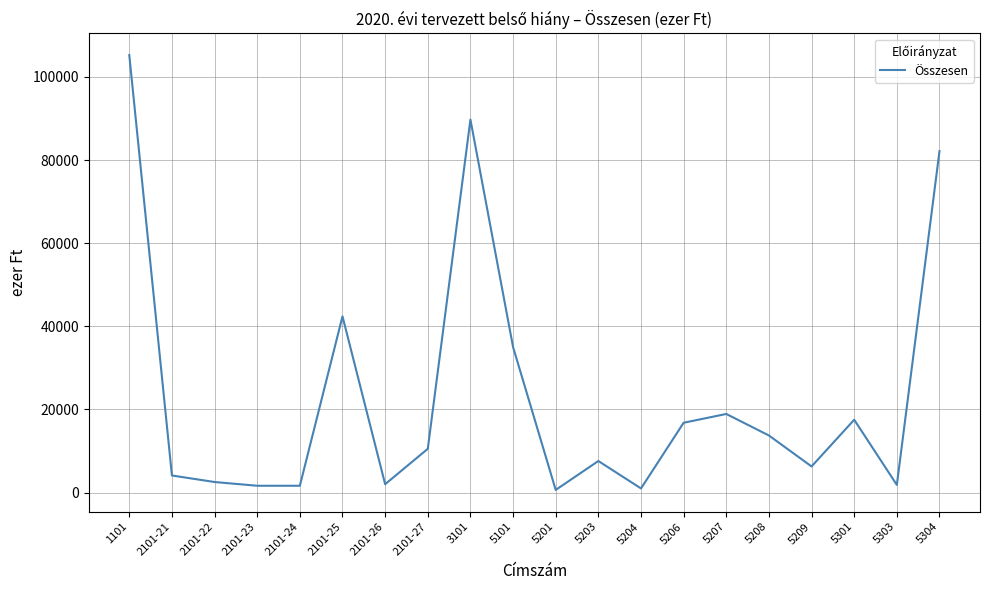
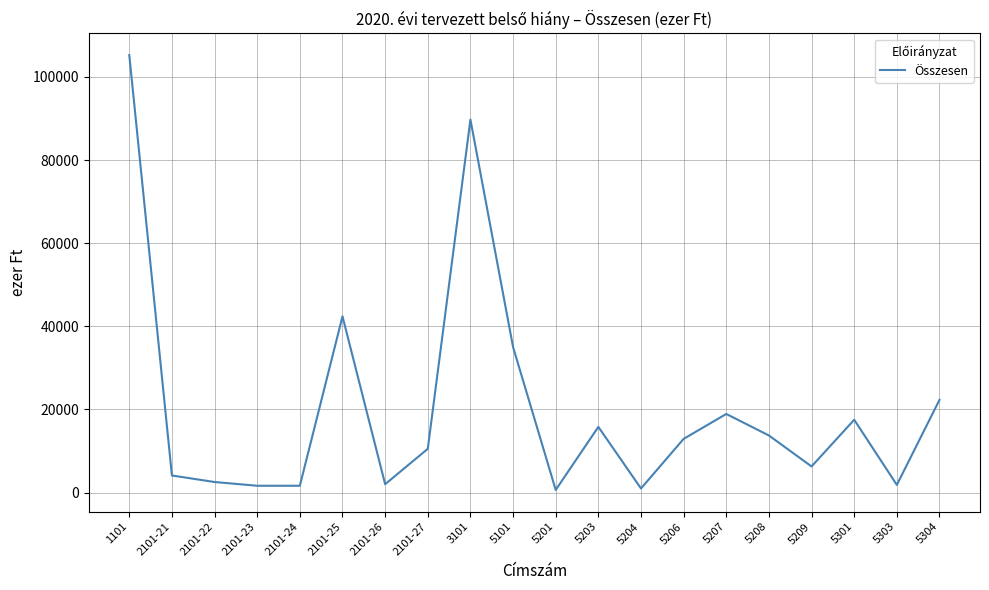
5203: 8000 -> 16000
5206: 17000 -> 13000
5304: 82000 -> 22000
